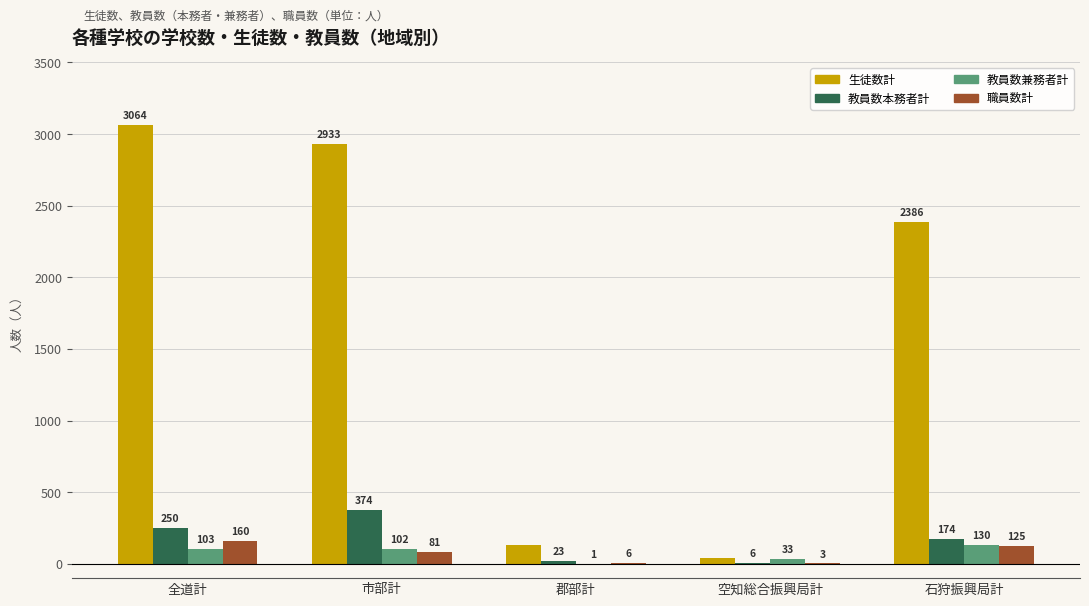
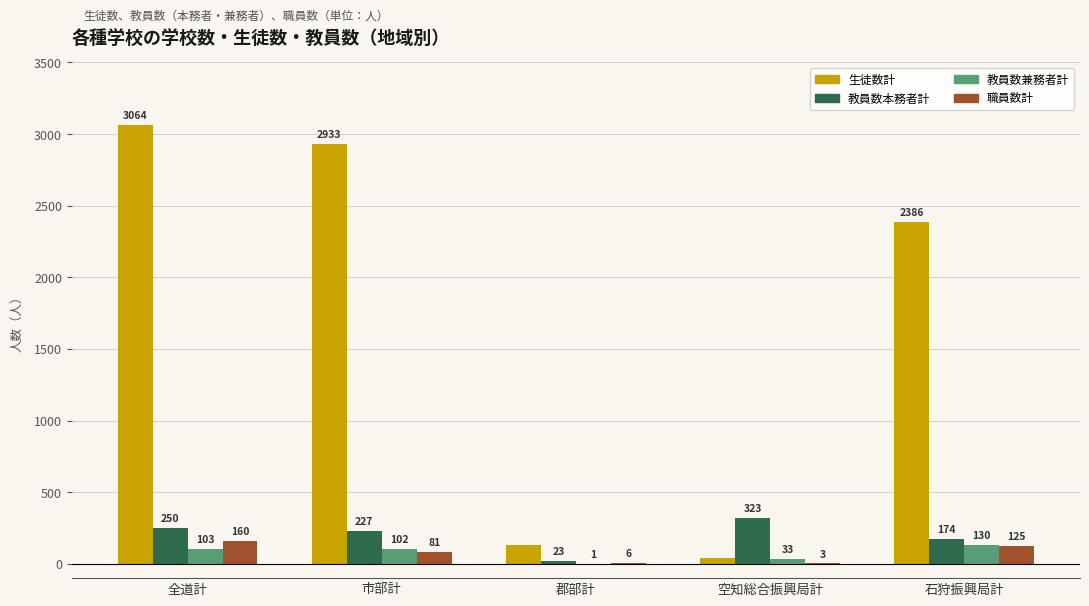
教員数本務者計, 市部計: 374 -> 227
教員数本務者計, 空知総合振興局計: 6 -> 323
